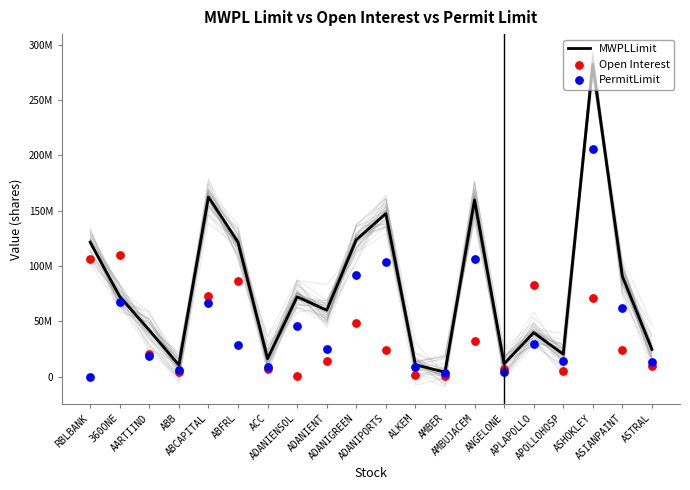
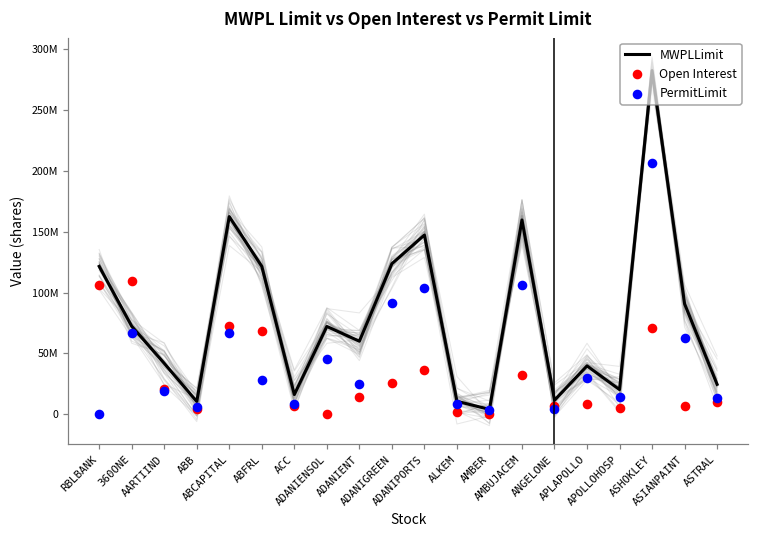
Open Interest, ABFRL: 87000000 -> 69000000
Open Interest, ADANIGREEN: 48000000 -> 26000000
Open Interest, ADANIPORTS: 24000000 -> 37000000
Open Interest, APLAPOLLO: 83000000 -> 8000000
Open Interest, ASIANPAINT: 24000000 -> 7000000
